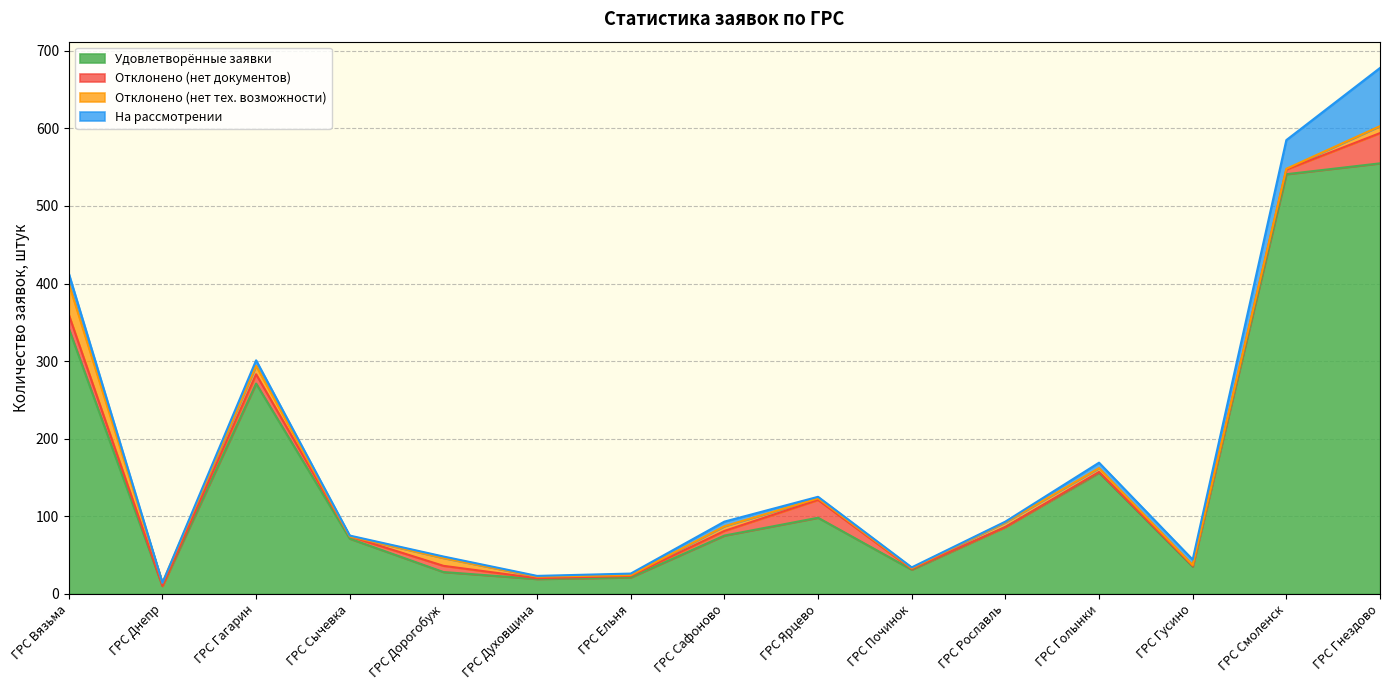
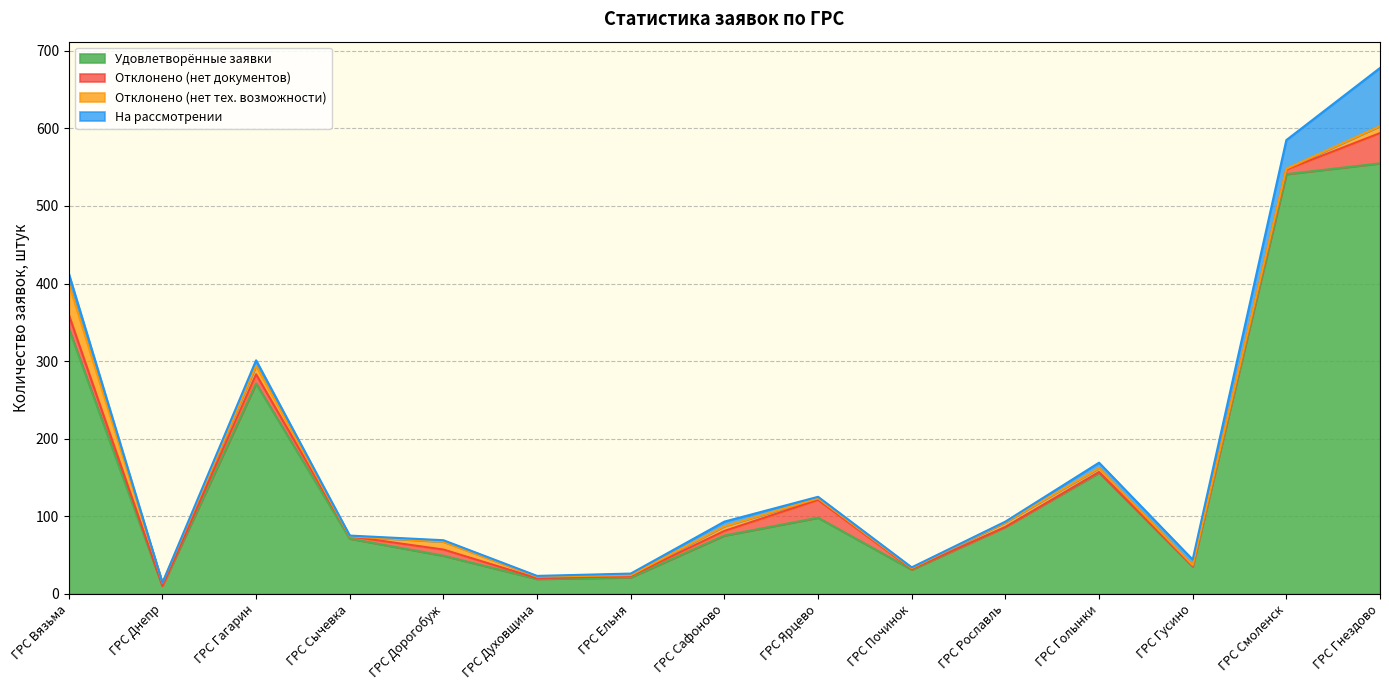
Удовлетворённые заявки, ГРС Дорогобуж: 30 -> 50
